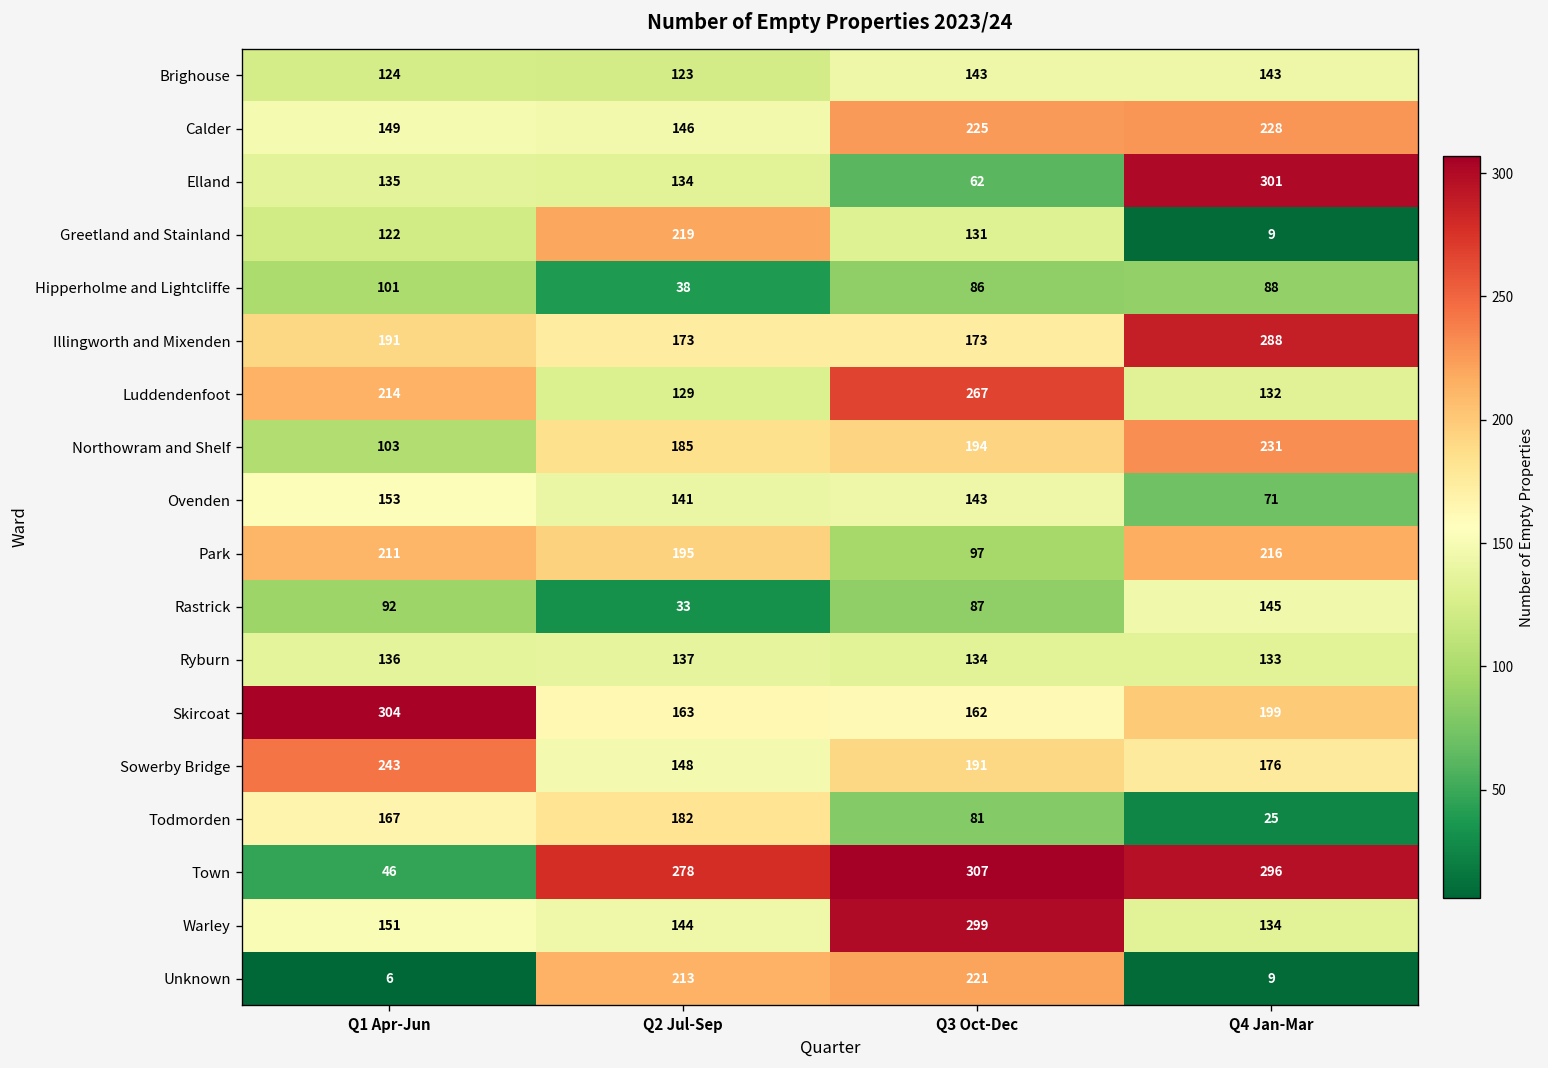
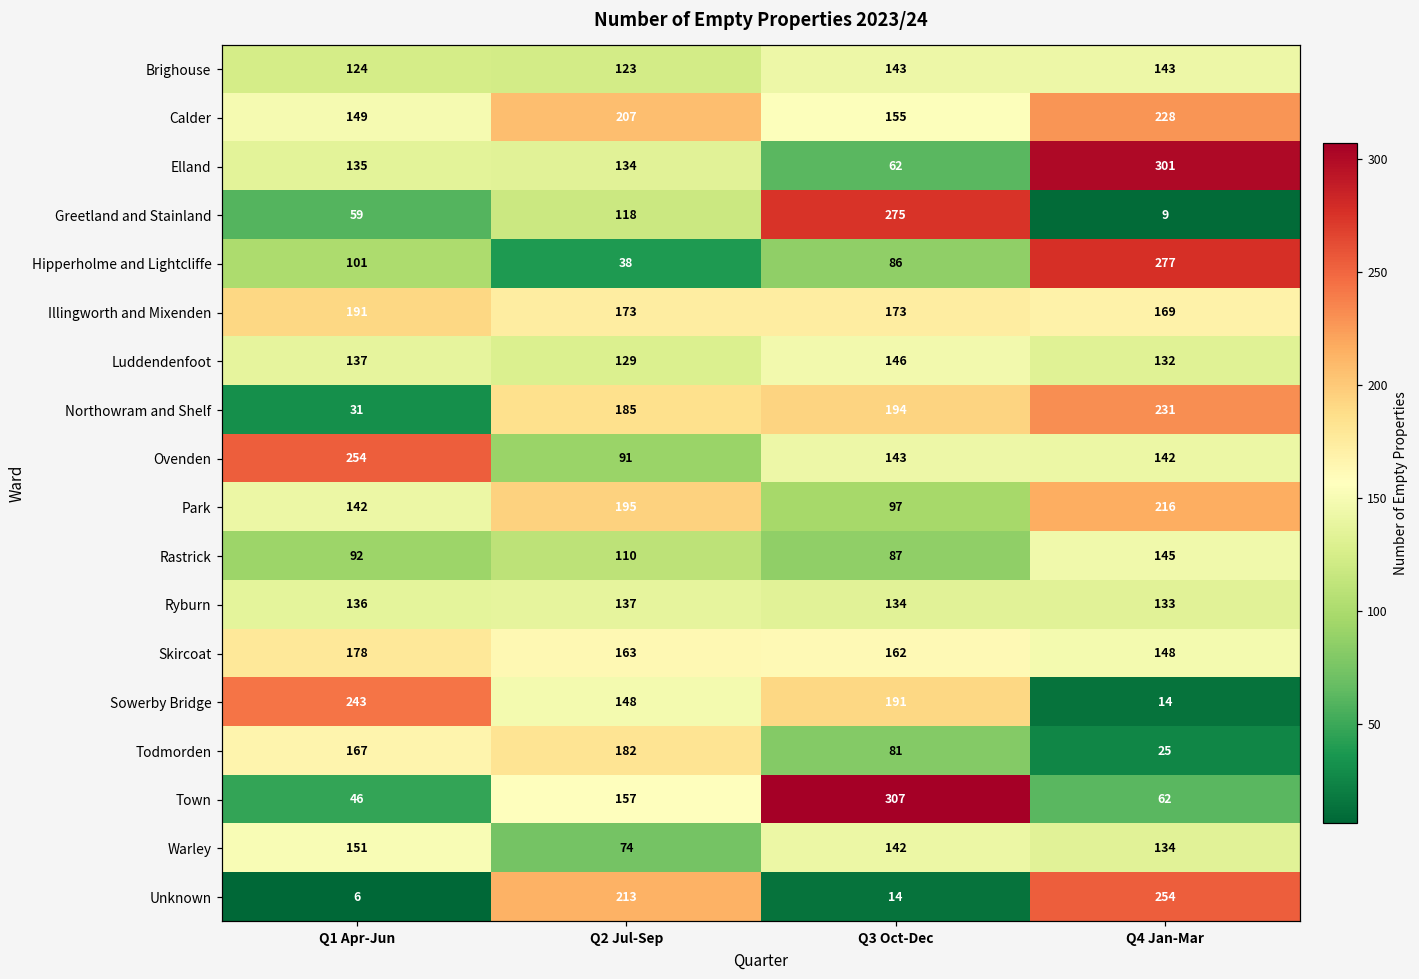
Calder, Q2 Jul-Sep: 146 -> 207
Calder, Q3 Oct-Dec: 225 -> 155
Greetland and Stainland, Q1 Apr-Jun: 122 -> 59
Greetland and Stainland, Q2 Jul-Sep: 219 -> 118
Greetland and Stainland, Q3 Oct-Dec: 131 -> 275
Hipperholme and Lightcliffe, Q4 Jan-Mar: 88 -> 277
Illingworth and Mixenden, Q4 Jan-Mar: 288 -> 169
Luddendenfoot, Q1 Apr-Jun: 214 -> 137
Luddendenfoot, Q3 Oct-Dec: 267 -> 146
Northowram and Shelf, Q1 Apr-Jun: 103 -> 31
Ovenden, Q1 Apr-Jun: 153 -> 254
Ovenden, Q2 Jul-Sep: 141 -> 91
Ovenden, Q4 Jan-Mar: 71 -> 142
Park, Q1 Apr-Jun: 211 -> 142
Rastrick, Q2 Jul-Sep: 33 -> 110
Skircoat, Q1 Apr-Jun: 304 -> 178
Skircoat, Q4 Jan-Mar: 199 -> 148
Sowerby Bridge, Q4 Jan-Mar: 176 -> 14
Town, Q2 Jul-Sep: 278 -> 157
Town, Q4 Jan-Mar: 296 -> 62
Warley, Q2 Jul-Sep: 144 -> 74
Warley, Q3 Oct-Dec: 299 -> 142
Unknown, Q3 Oct-Dec: 221 -> 14
Unknown, Q4 Jan-Mar: 9 -> 254
